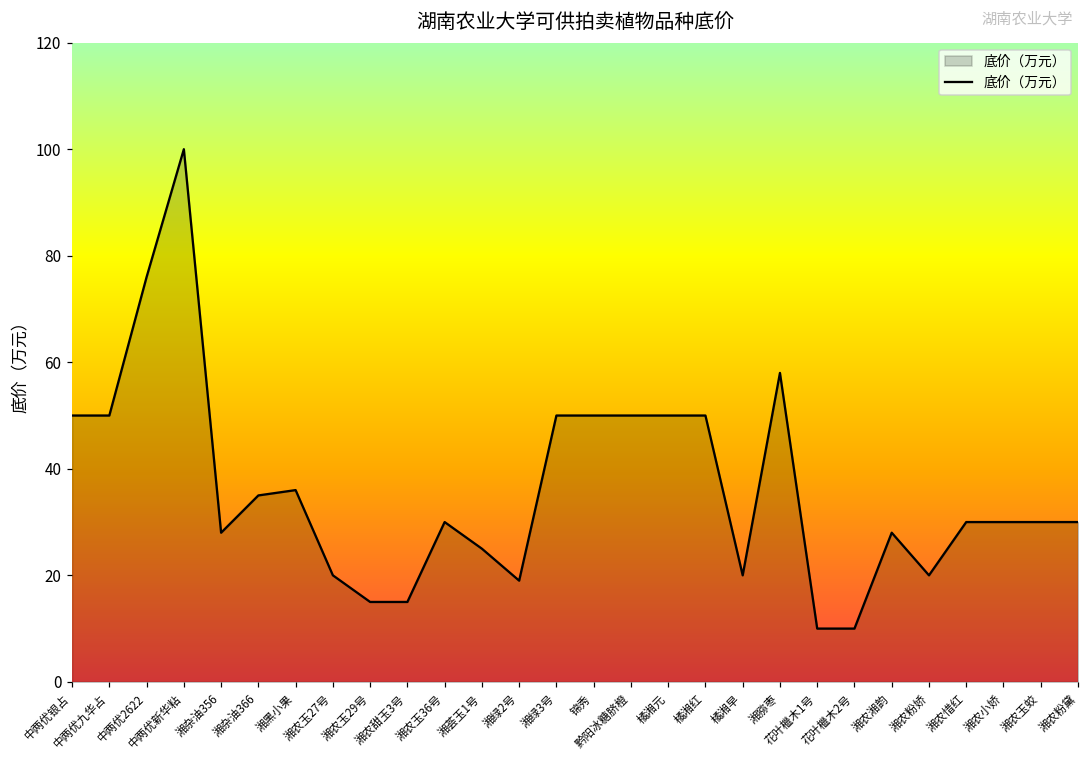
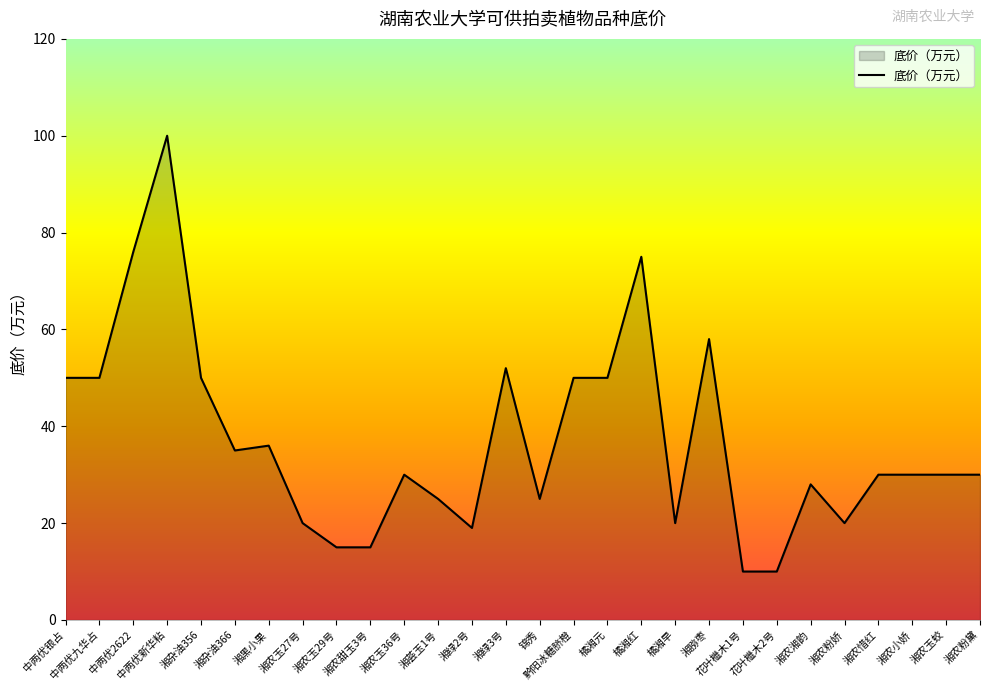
湘杂油356: 28 -> 50
湘绿3号: 50 -> 52
锦秀: 50 -> 25
橘湘红: 50 -> 75
